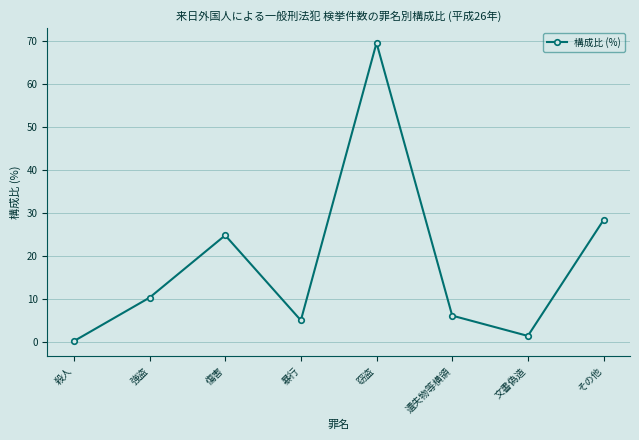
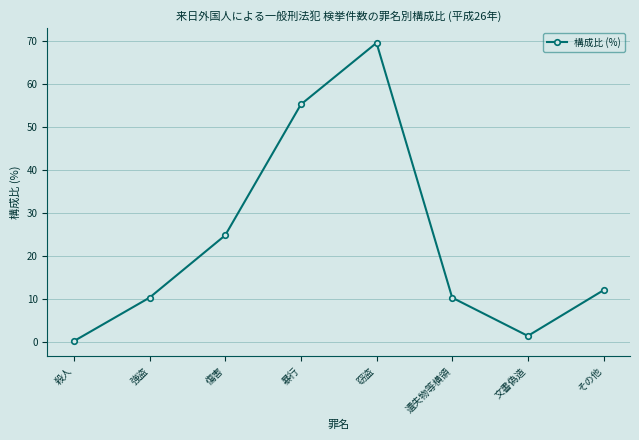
暴行: 5 -> 55
遺失物等横領: 6 -> 10
その他: 28 -> 12
